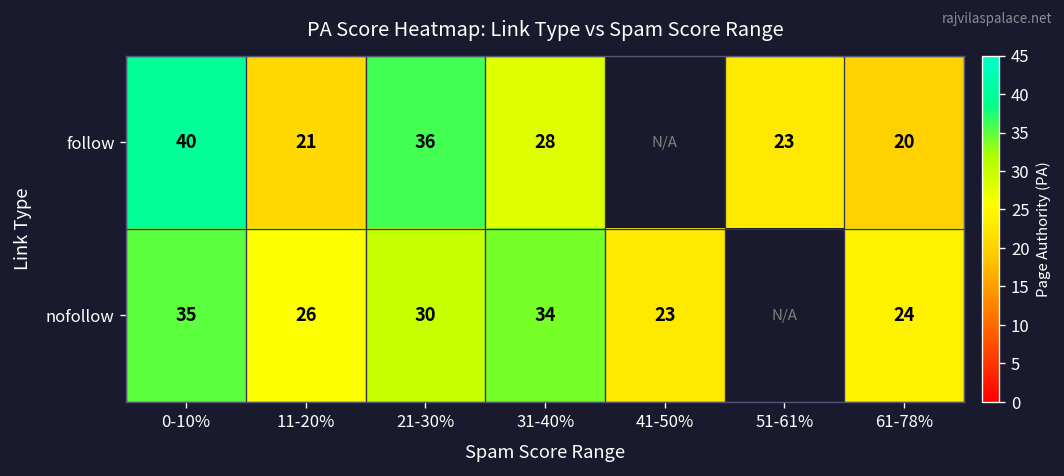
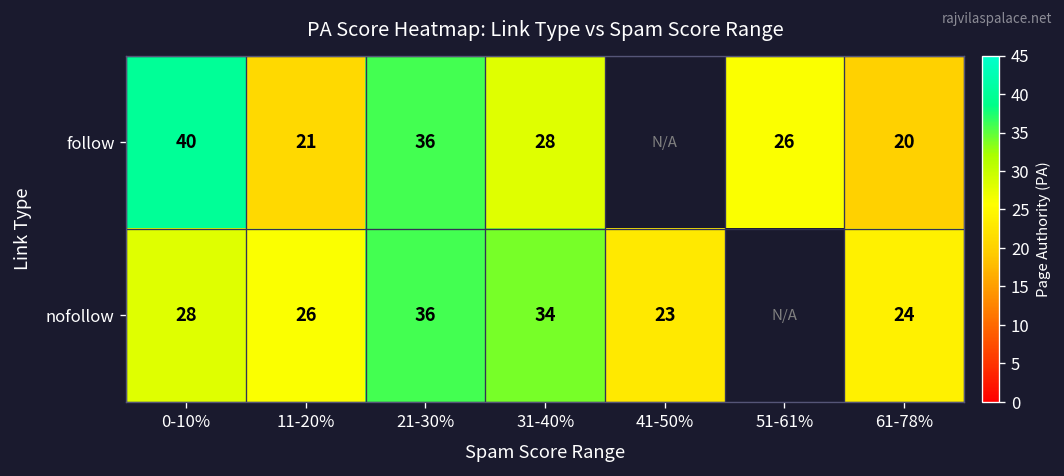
follow, 51-61%: 23 -> 26
nofollow, 0-10%: 35 -> 28
nofollow, 21-30%: 30 -> 36
